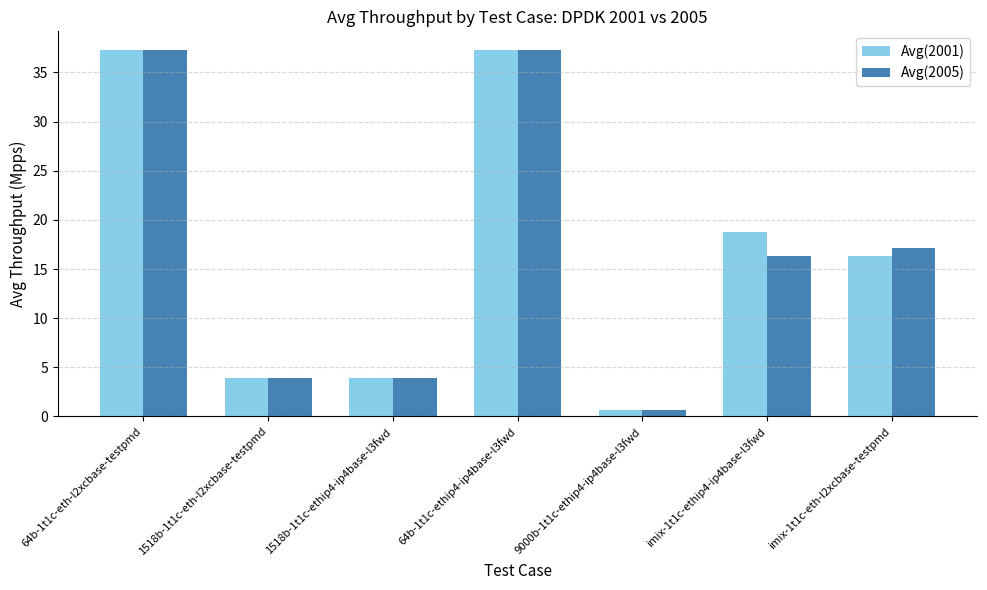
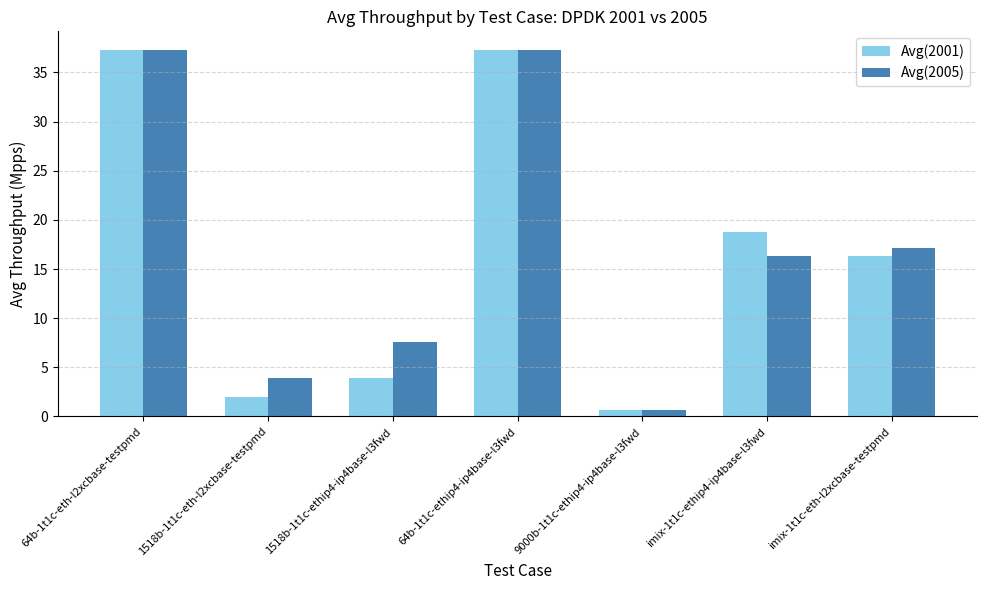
Avg(2001), 1518b-1t1c-eth-l2xcbase-testpmd: 4 -> 2
Avg(2005), 1518b-1t1c-ethip4-ip4base-l3fwd: 4 -> 8
